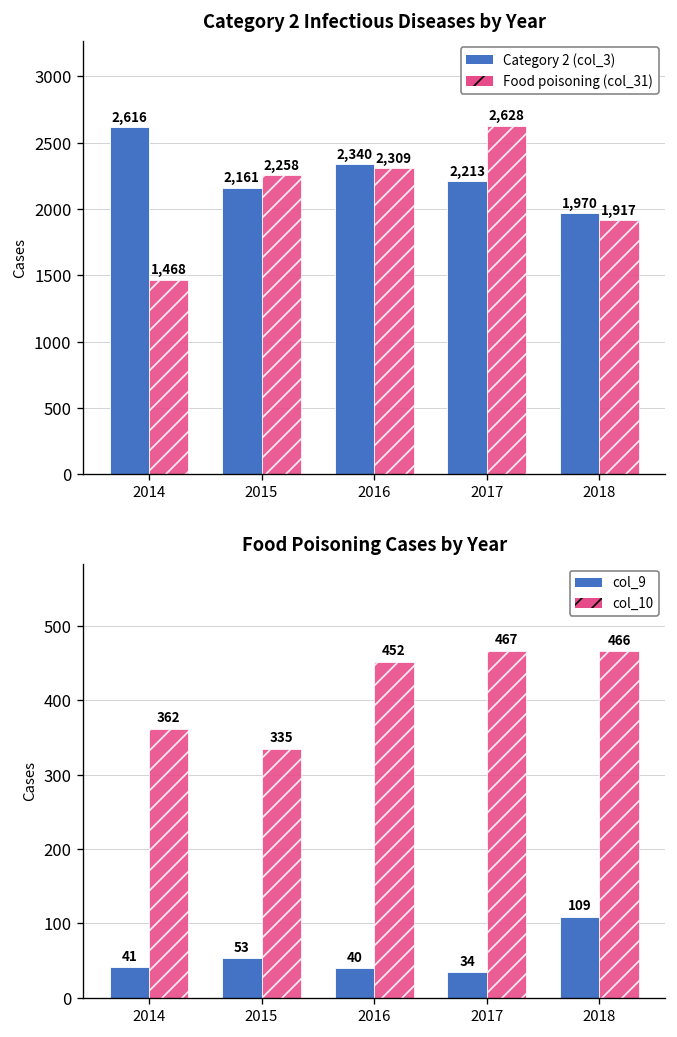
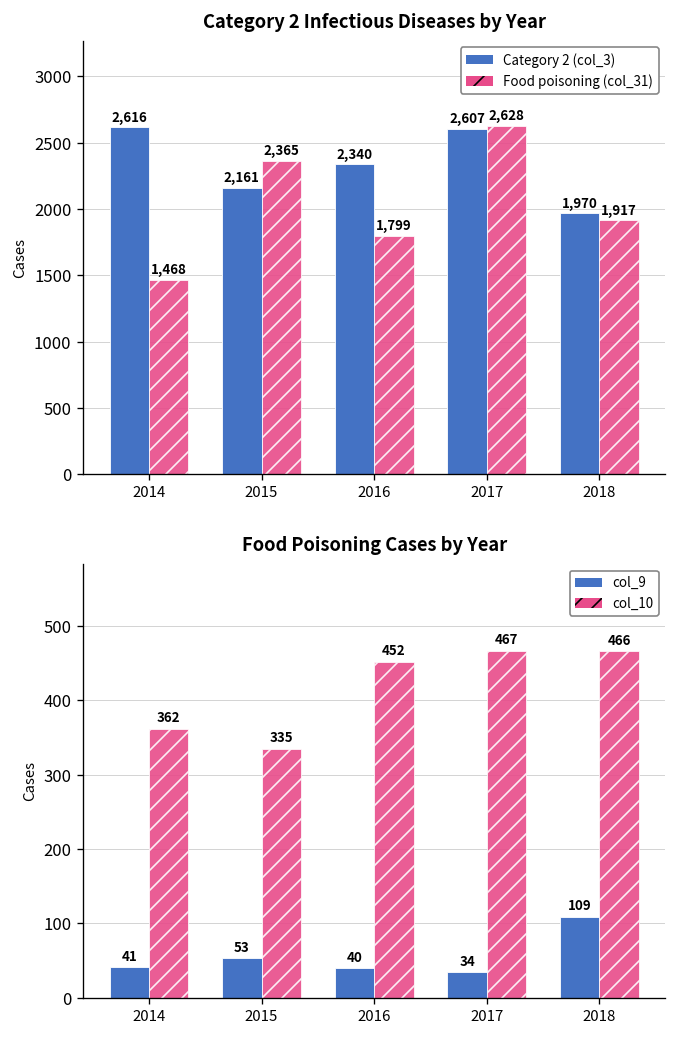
Category 2 Infectious Diseases by Year, Food poisoning (col_31), 2015: 2,258 -> 2,365
Category 2 Infectious Diseases by Year, Food poisoning (col_31), 2016: 2,309 -> 1,799
Category 2 Infectious Diseases by Year, Category 2 (col_3), 2017: 2,213 -> 2,607
